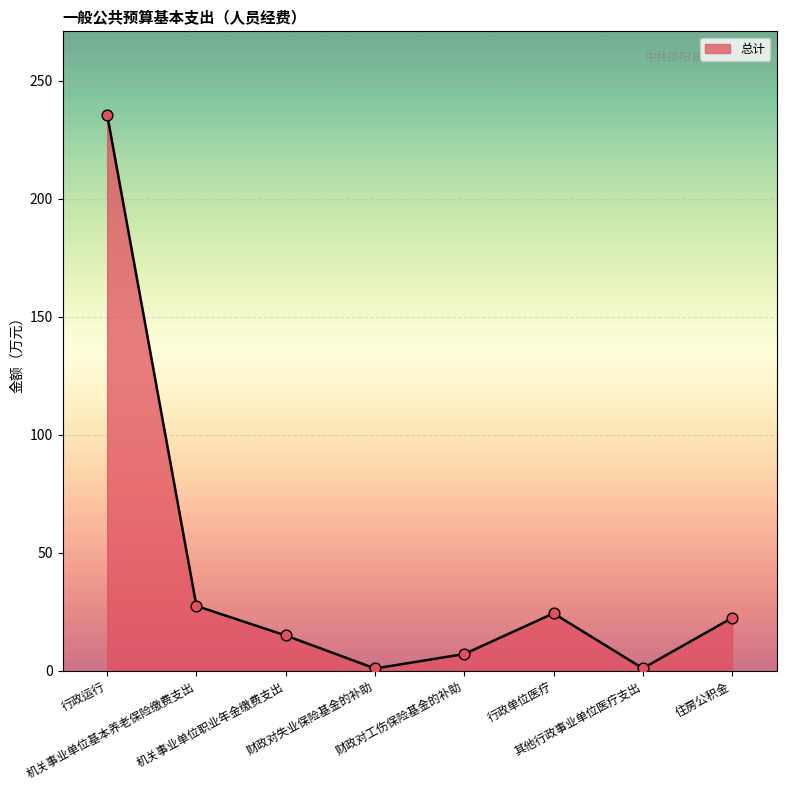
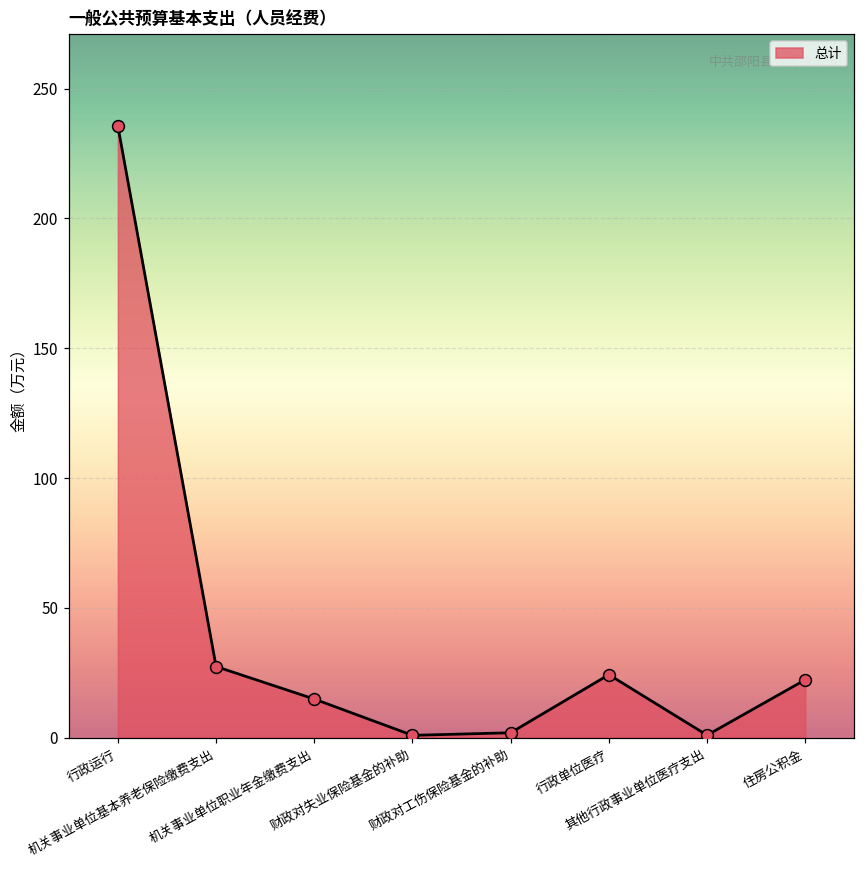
财政对工伤保险基金的补助: 7 -> 2
